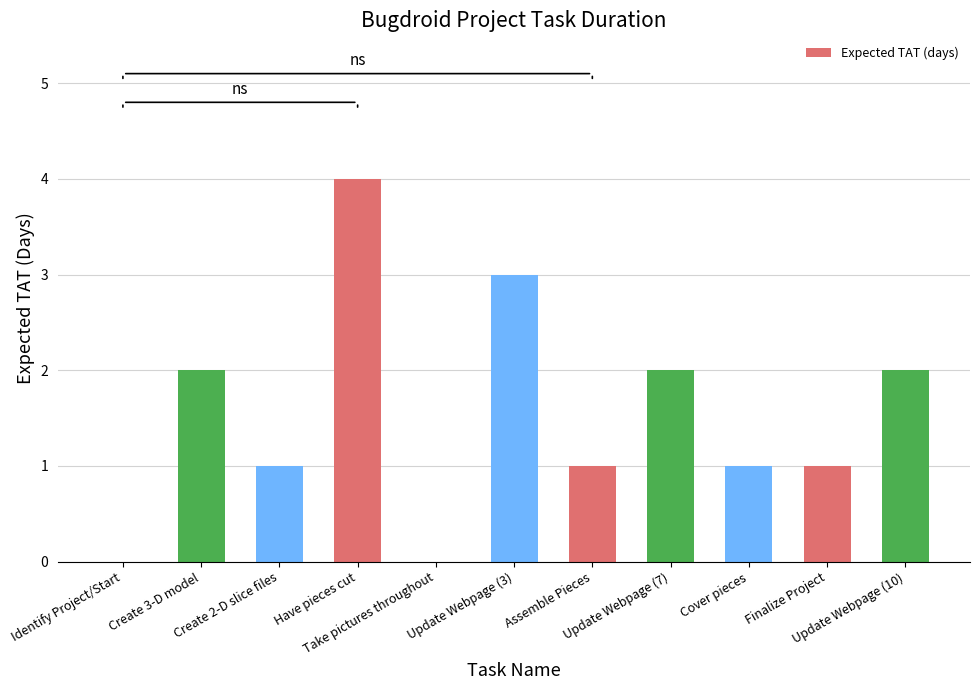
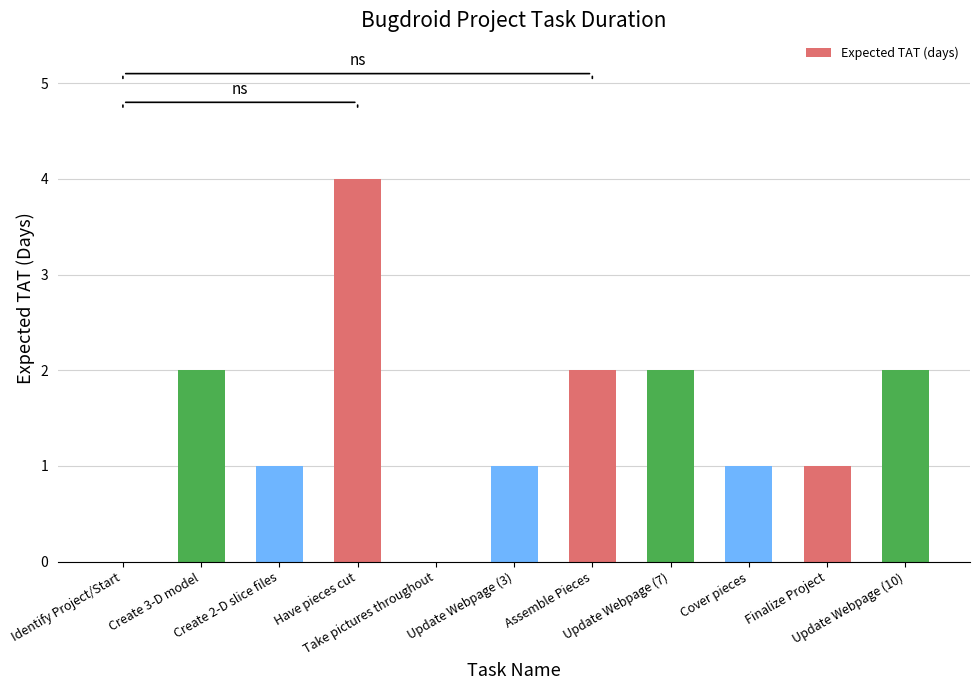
Update Webpage (3): 3 -> 1
Assemble Pieces: 1 -> 2
